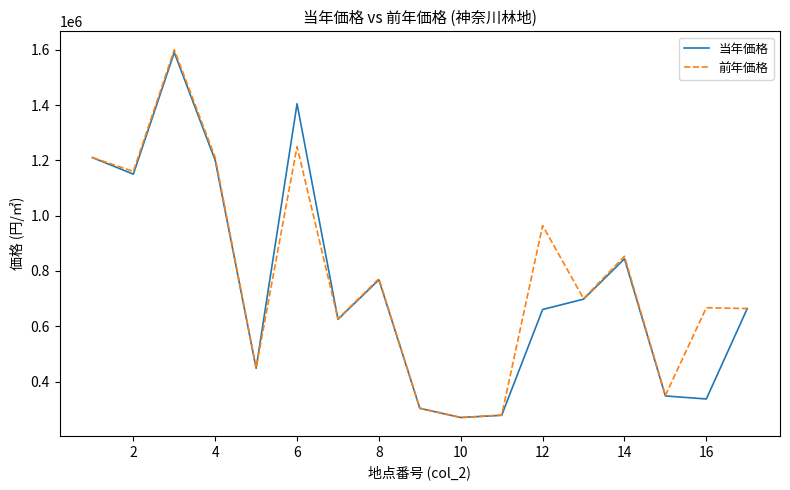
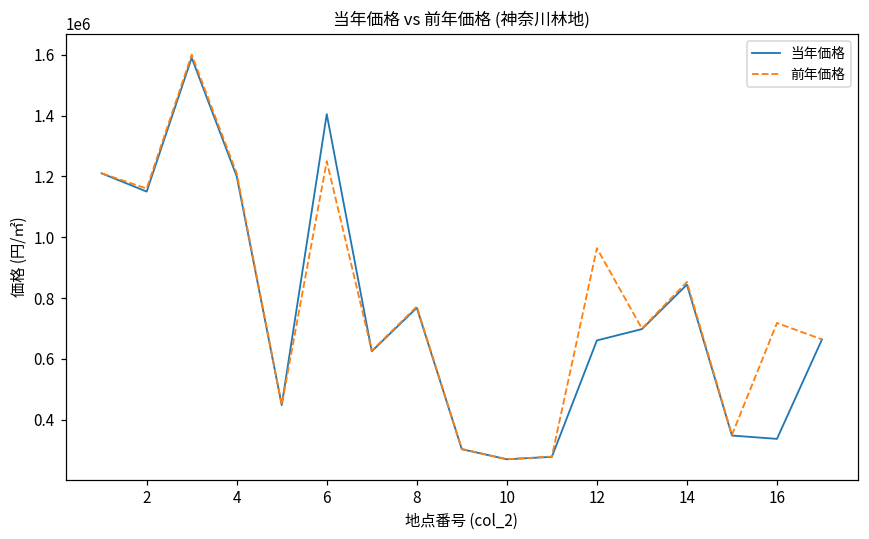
前年価格, 16: 670000 -> 720000
